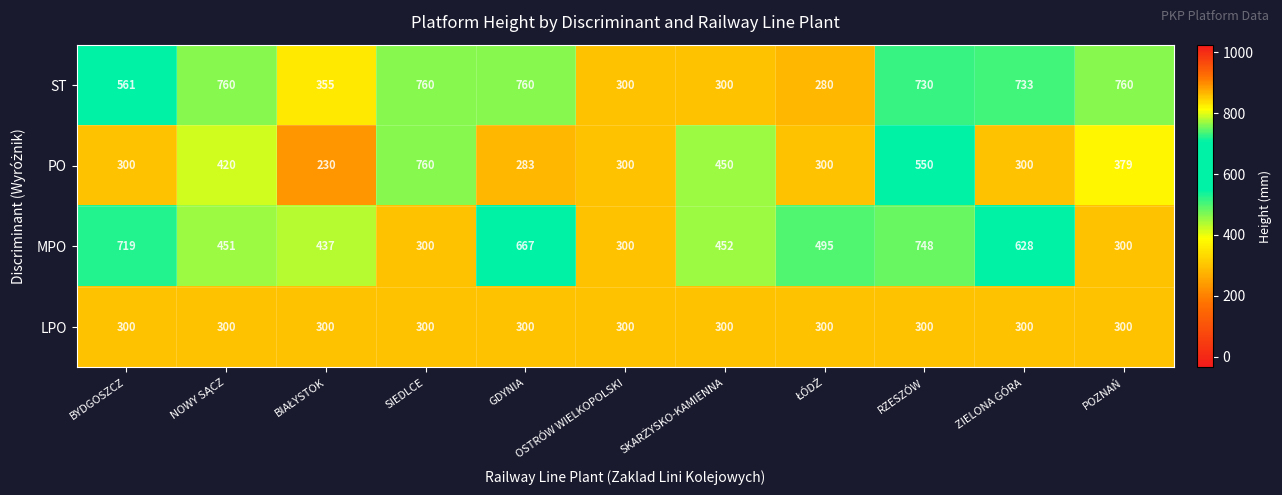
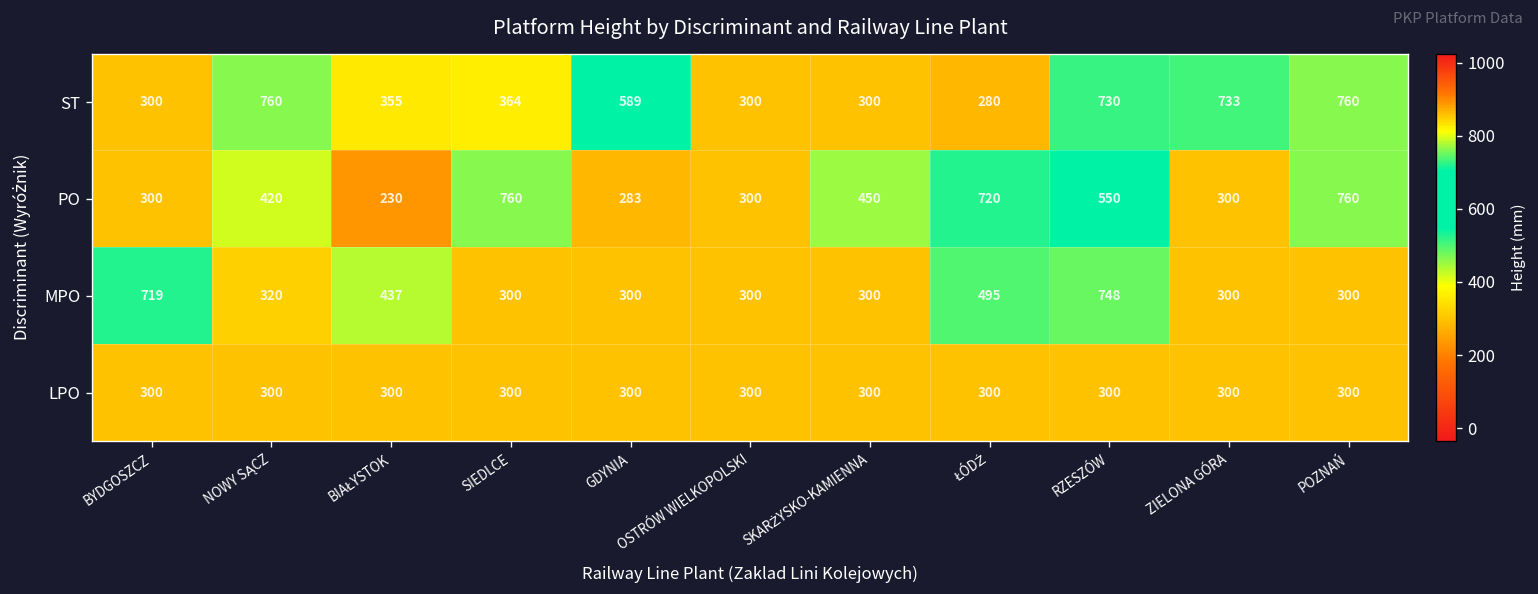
ST, BYDGOSZCZ: 561 -> 300
ST, SIEDLCE: 760 -> 364
ST, GDYNIA: 760 -> 589
PO, ŁÓDŹ: 300 -> 720
PO, POZNAŃ: 379 -> 760
MPO, NOWY SĄCZ: 451 -> 320
MPO, GDYNIA: 667 -> 300
MPO, SKARŻYSKO-KAMIENNA: 452 -> 300
MPO, ZIELONA GÓRA: 628 -> 300
